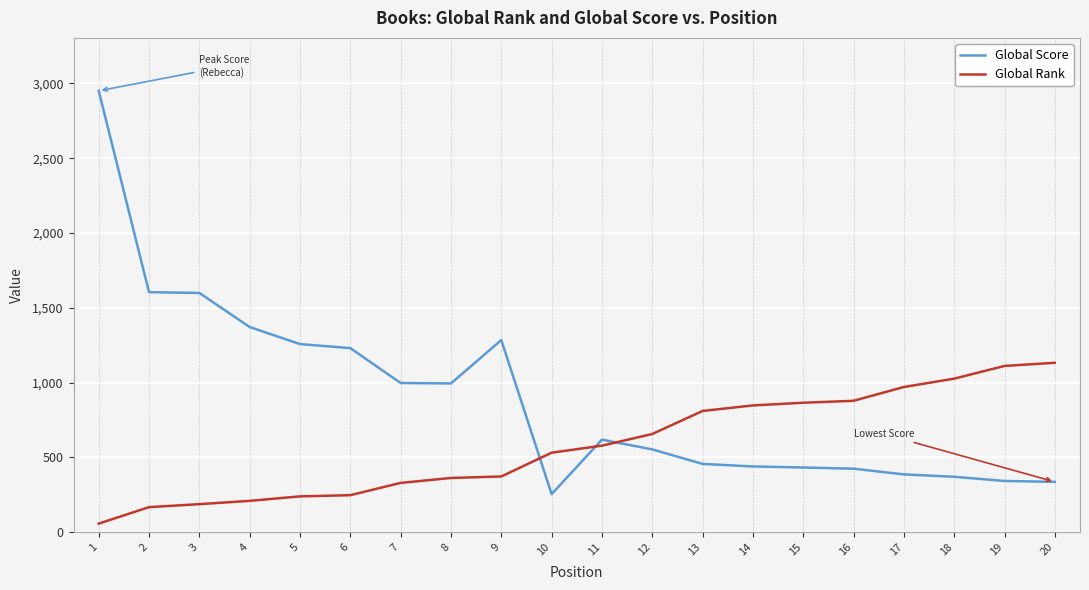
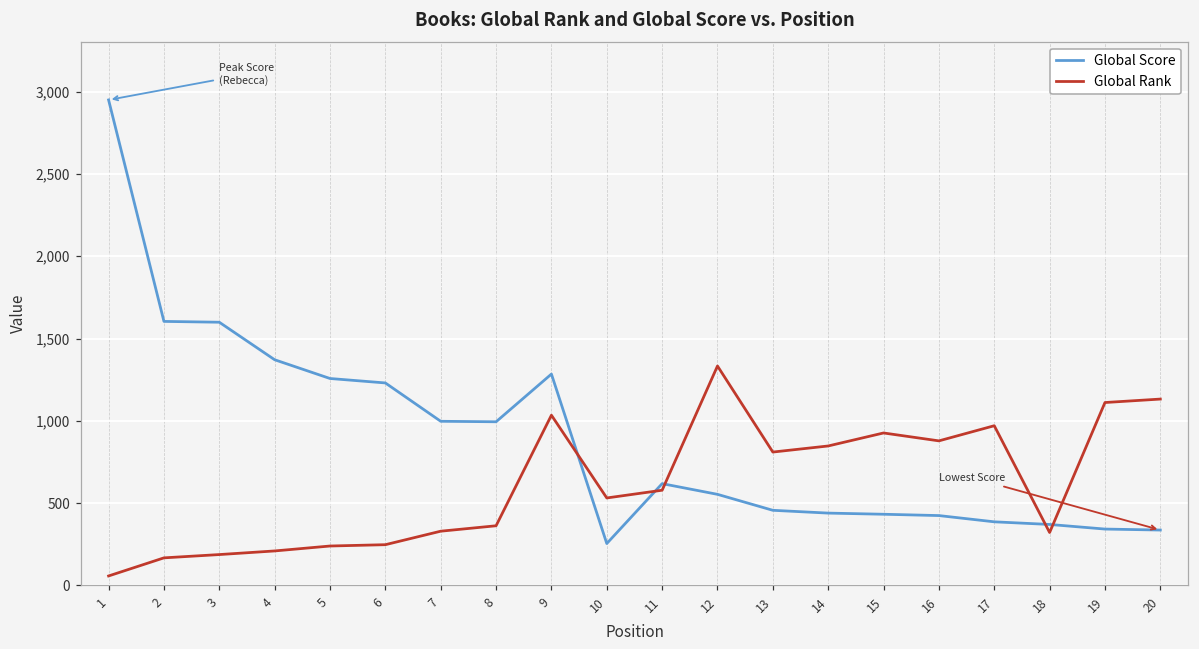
Global Rank, 9: 370 -> 1,030
Global Rank, 12: 660 -> 1,330
Global Rank, 15: 870 -> 930
Global Rank, 18: 1,030 -> 320
